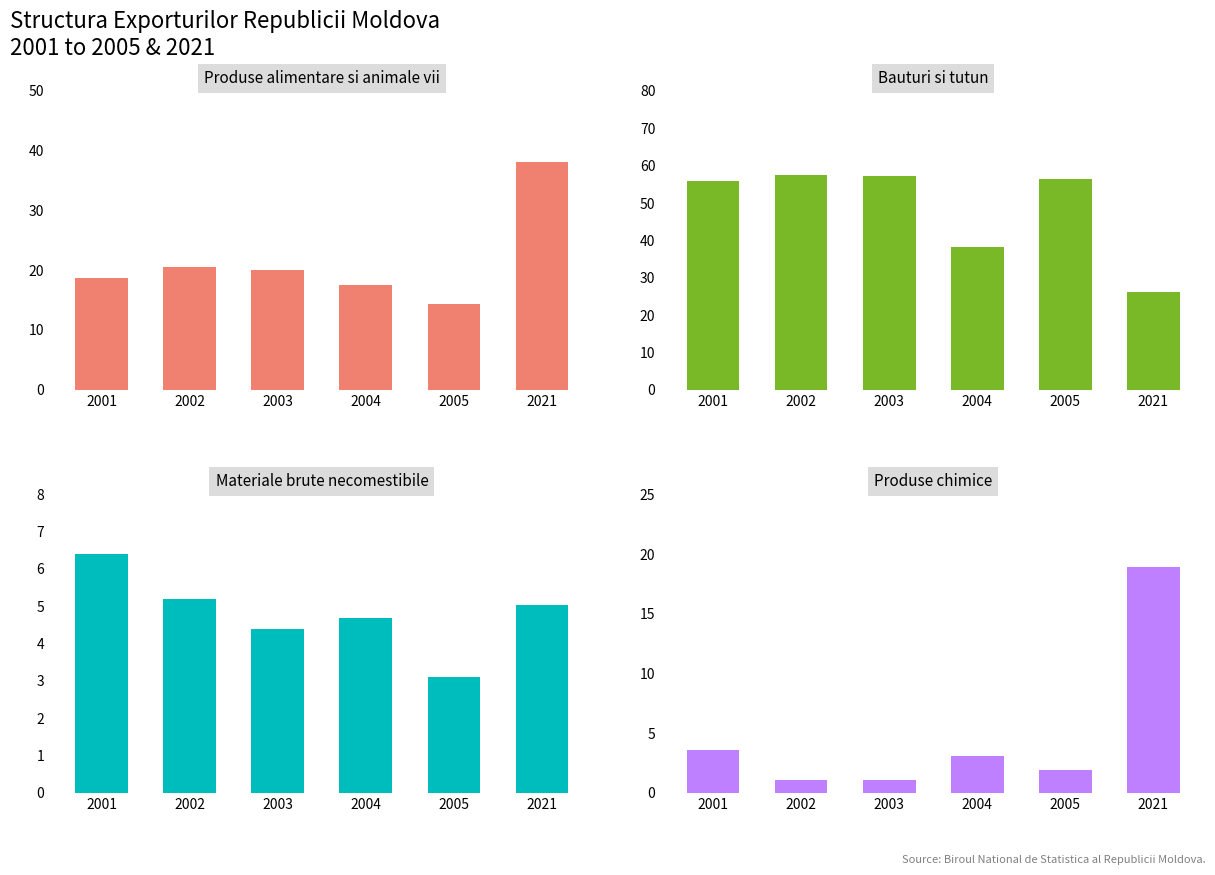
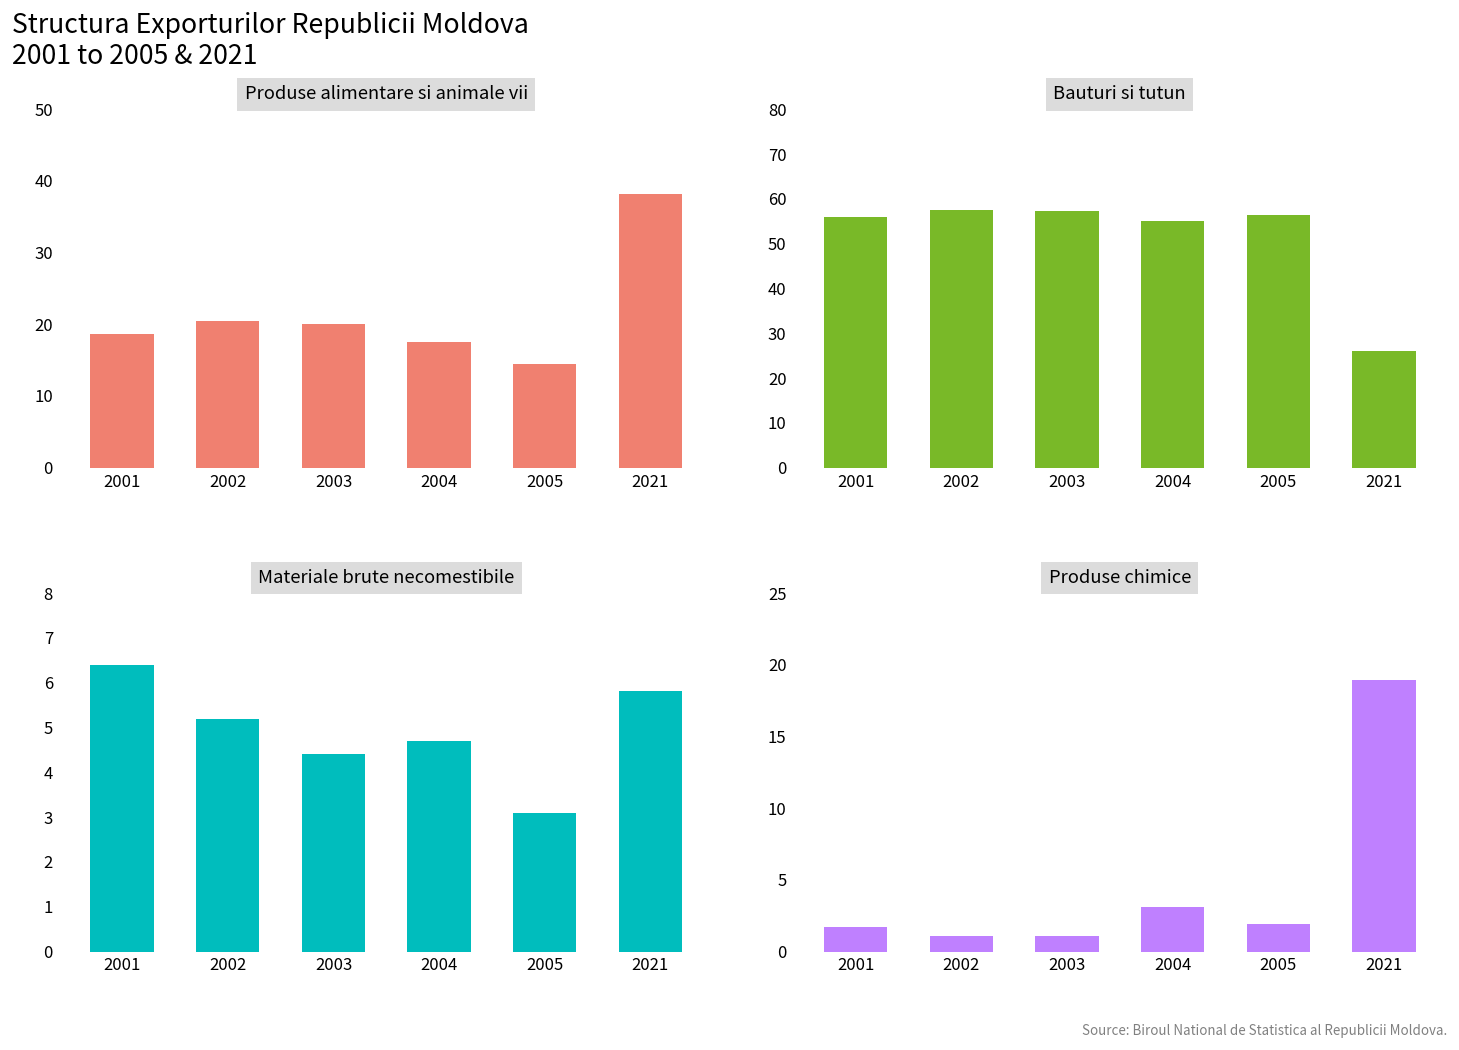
Bauturi si tutun, 2004: 38 -> 55
Materiale brute necomestibile, 2021: 5.0 -> 5.8
Produse chimice, 2001: 3.6 -> 1.7
